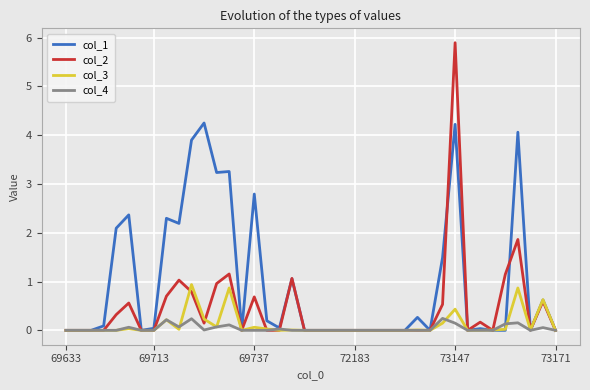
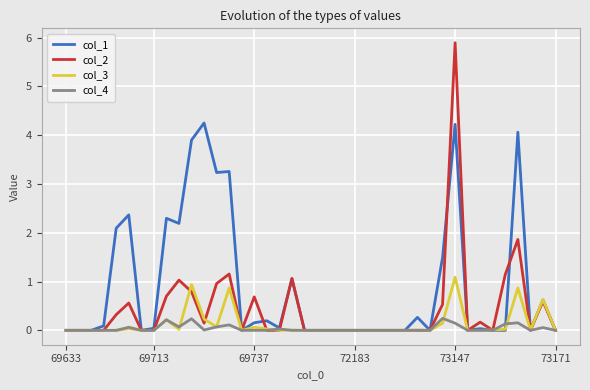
col_1, 69737: 2.8 -> 0.2
col_3, 73147: 0.4 -> 1.1
